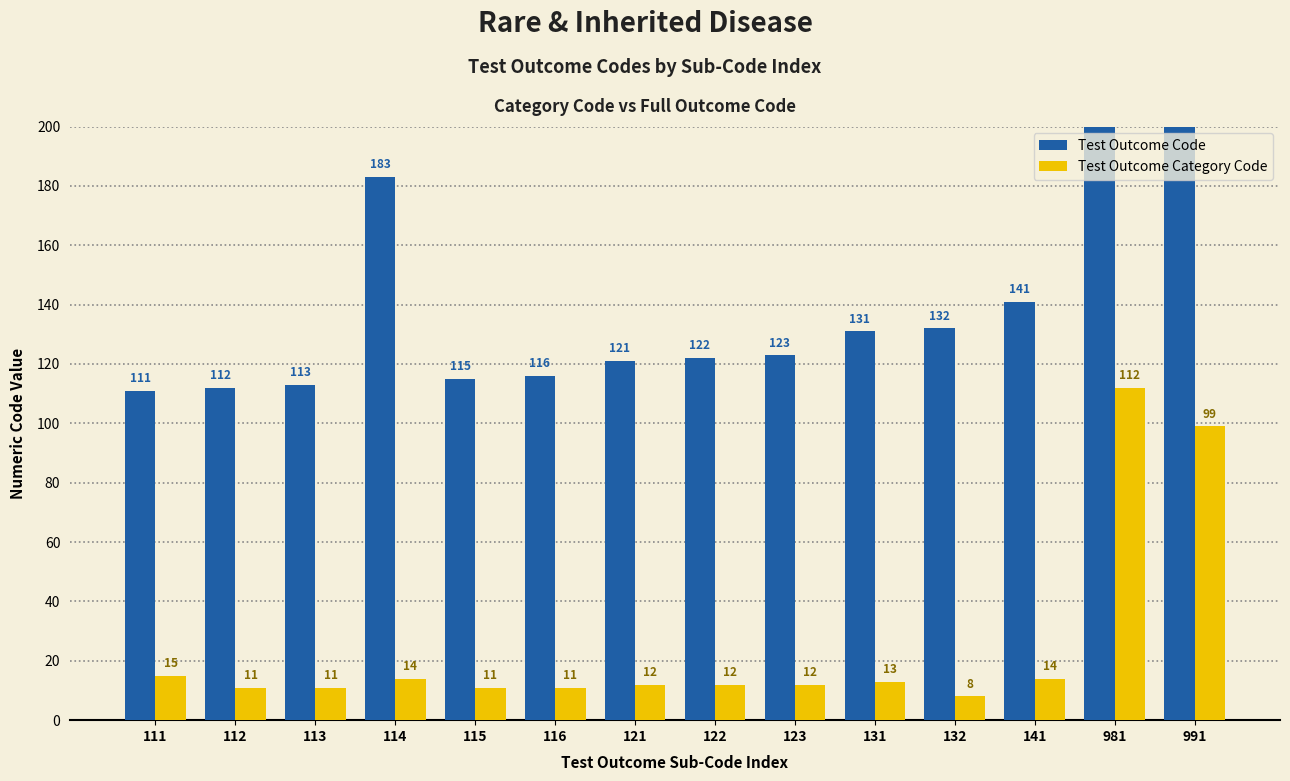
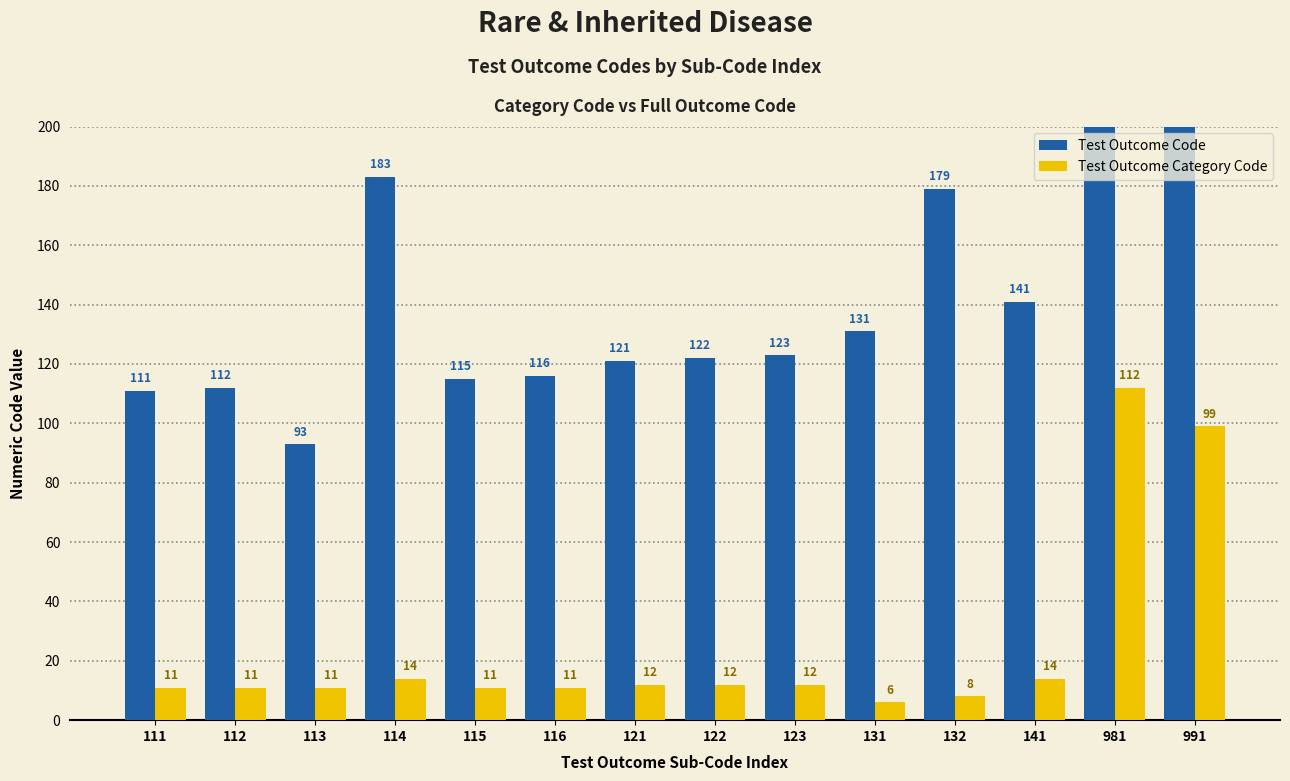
Test Outcome Category Code, 111: 15 -> 11
Test Outcome Code, 113: 113 -> 93
Test Outcome Category Code, 131: 13 -> 6
Test Outcome Code, 132: 132 -> 179
